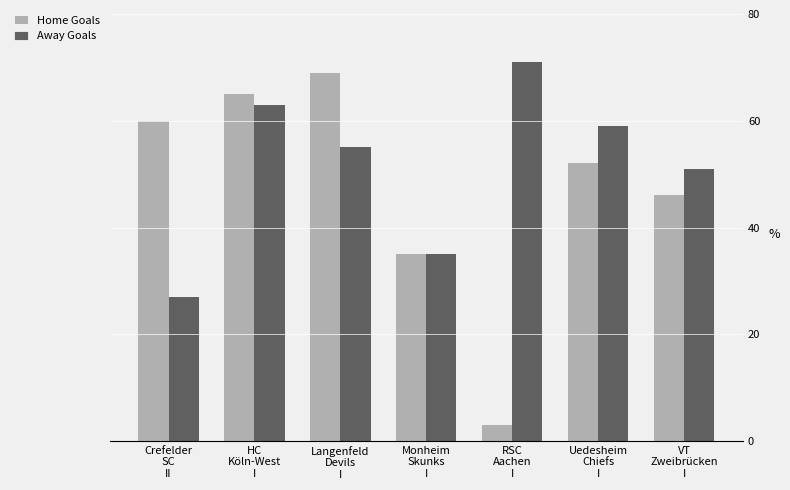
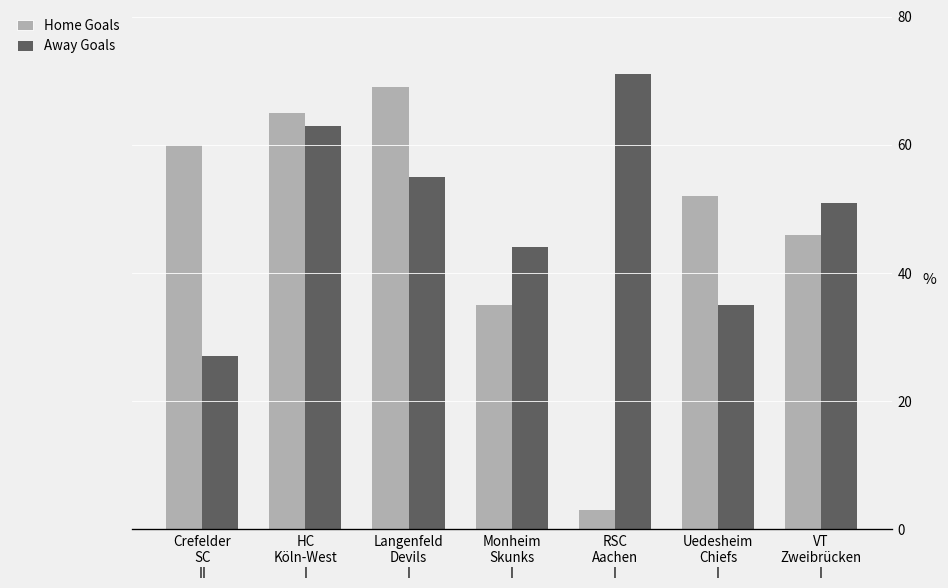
Away Goals, Monheim Skunks I: 35 -> 44
Away Goals, Uedesheim Chiefs I: 59 -> 35
